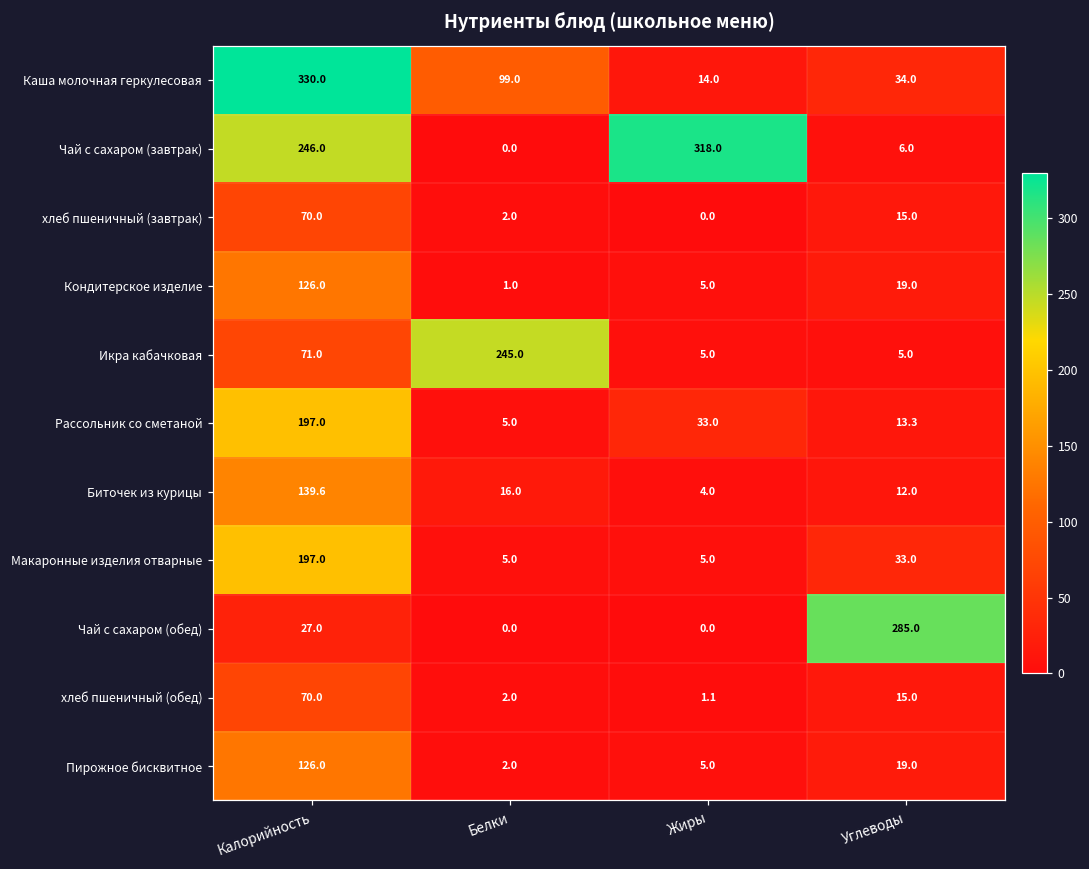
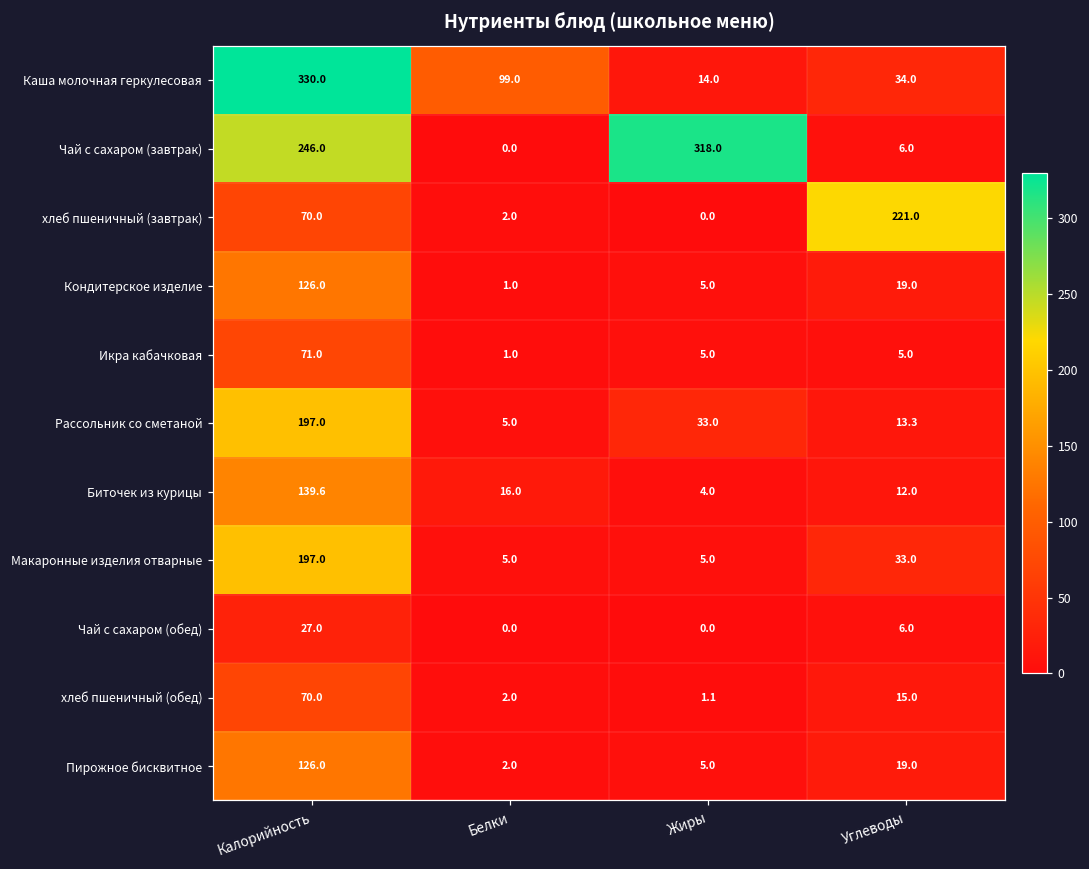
хлеб пшеничный (завтрак), Углеводы: 15.0 -> 221.0
Икра кабачковая, Белки: 245.0 -> 1.0
Чай с сахаром (обед), Углеводы: 285.0 -> 6.0
